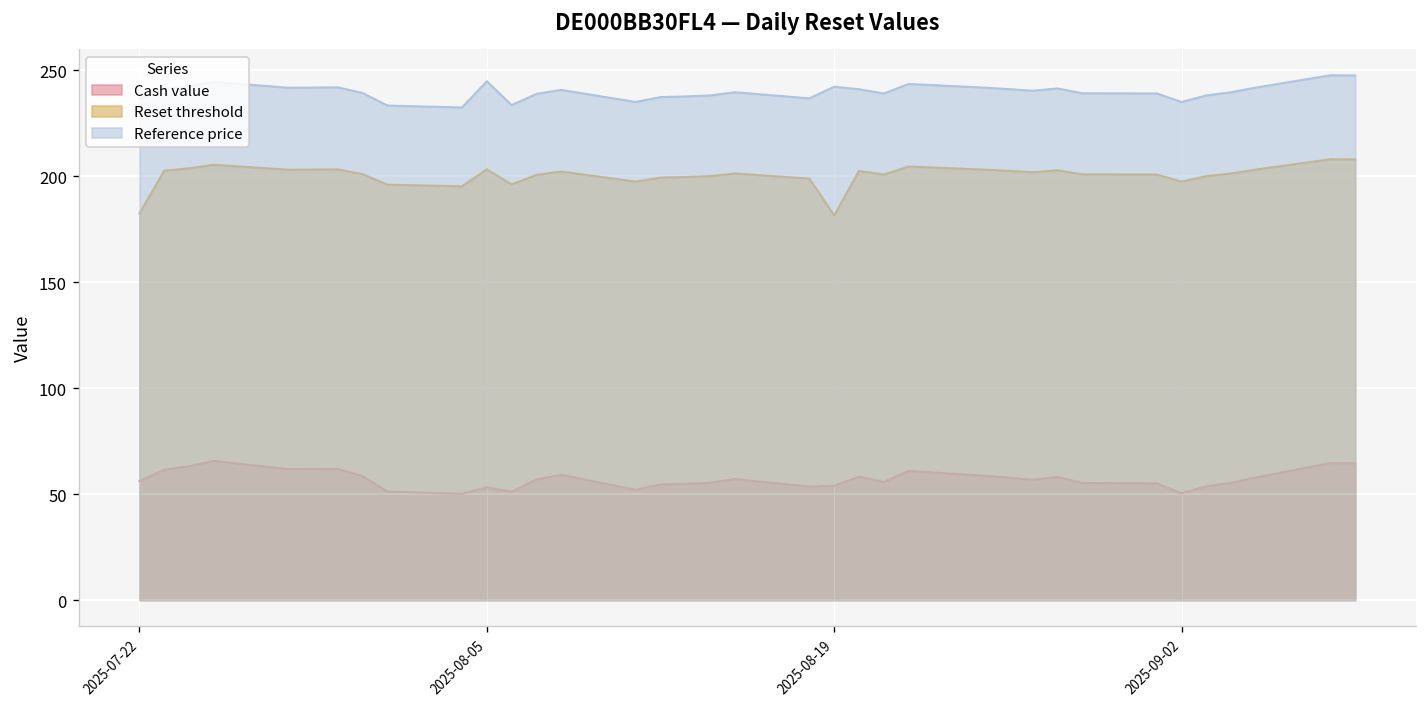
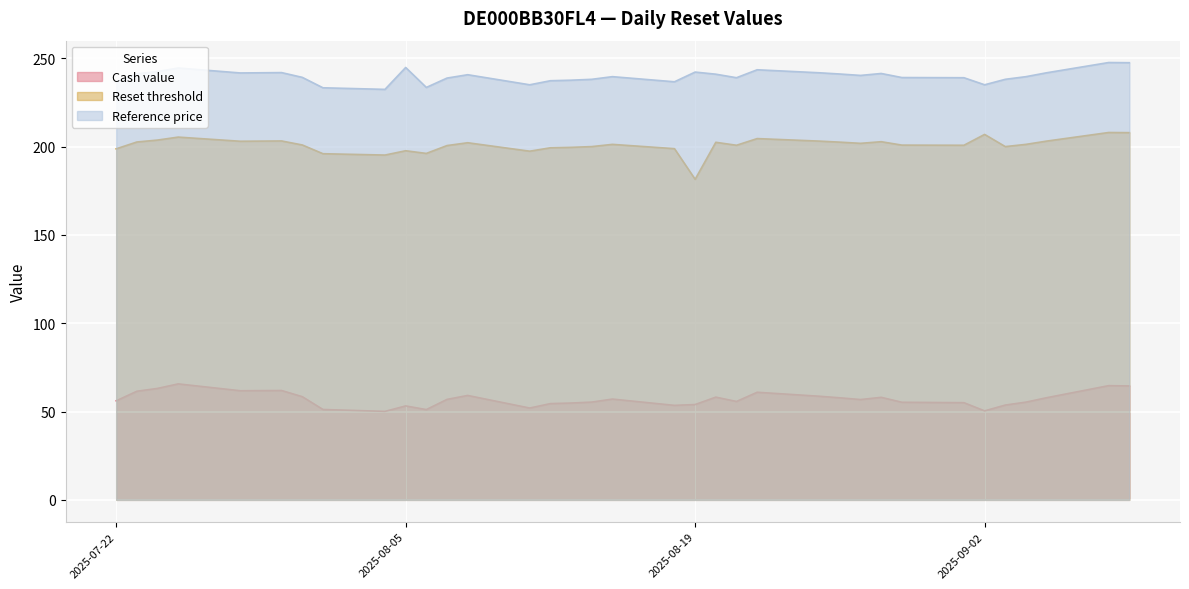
Reset threshold, 2025-07-22: 182 -> 199
Reset threshold, 2025-08-05: 203 -> 198
Reset threshold, 2025-09-02: 197 -> 207
